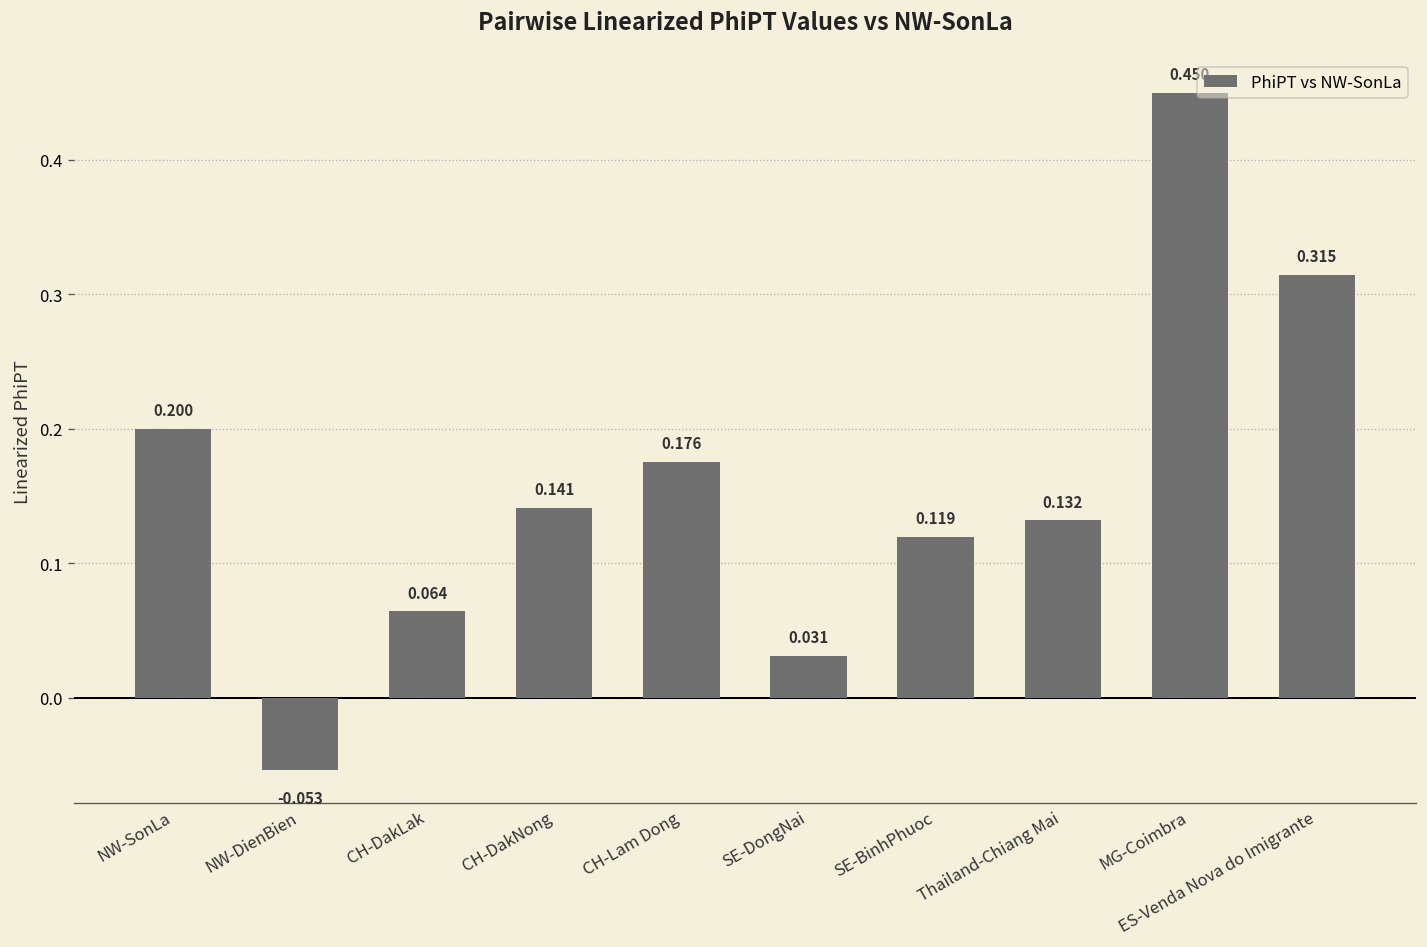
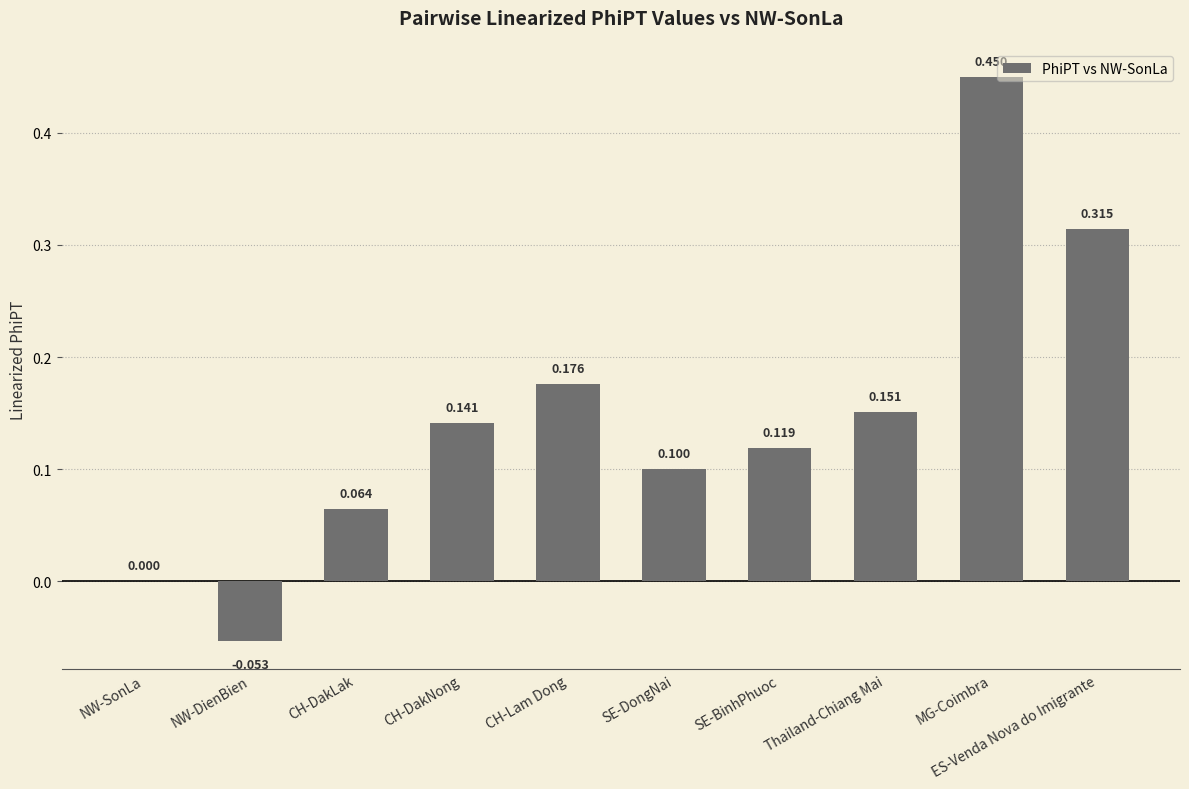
NW-SonLa: 0.200 -> 0.000
SE-DongNai: 0.031 -> 0.100
Thailand-Chiang Mai: 0.132 -> 0.151
